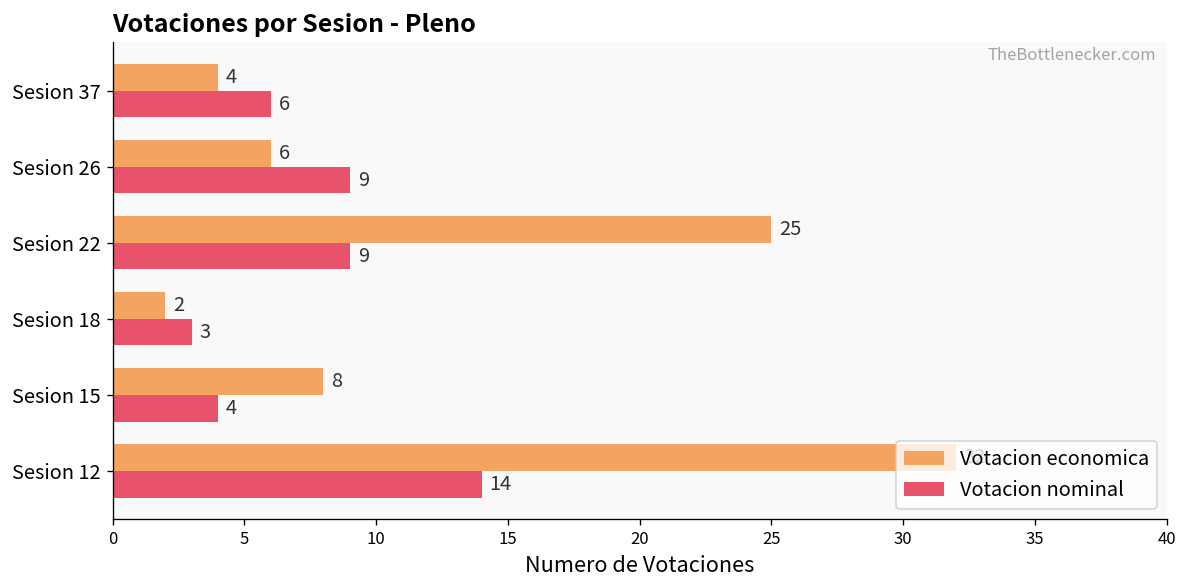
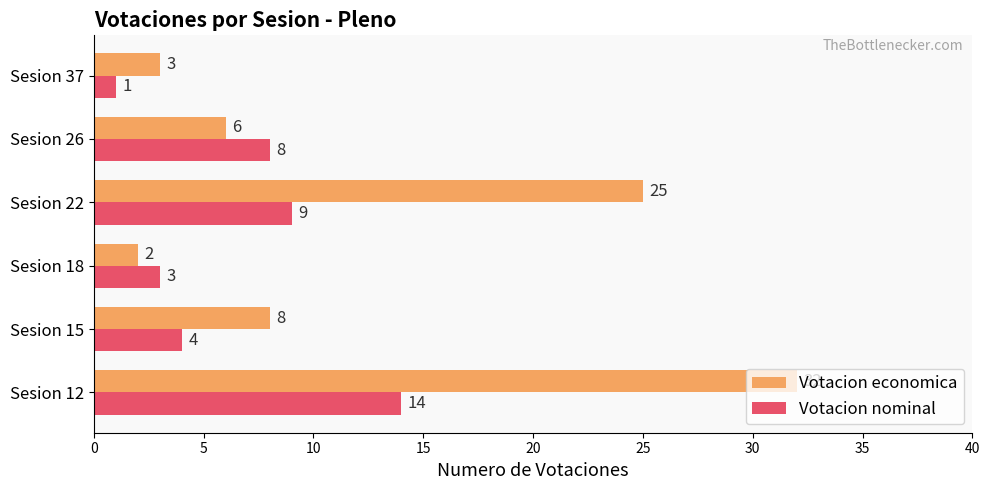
Votacion economica, Sesion 37: 4 -> 3
Votacion nominal, Sesion 37: 6 -> 1
Votacion nominal, Sesion 26: 9 -> 8
